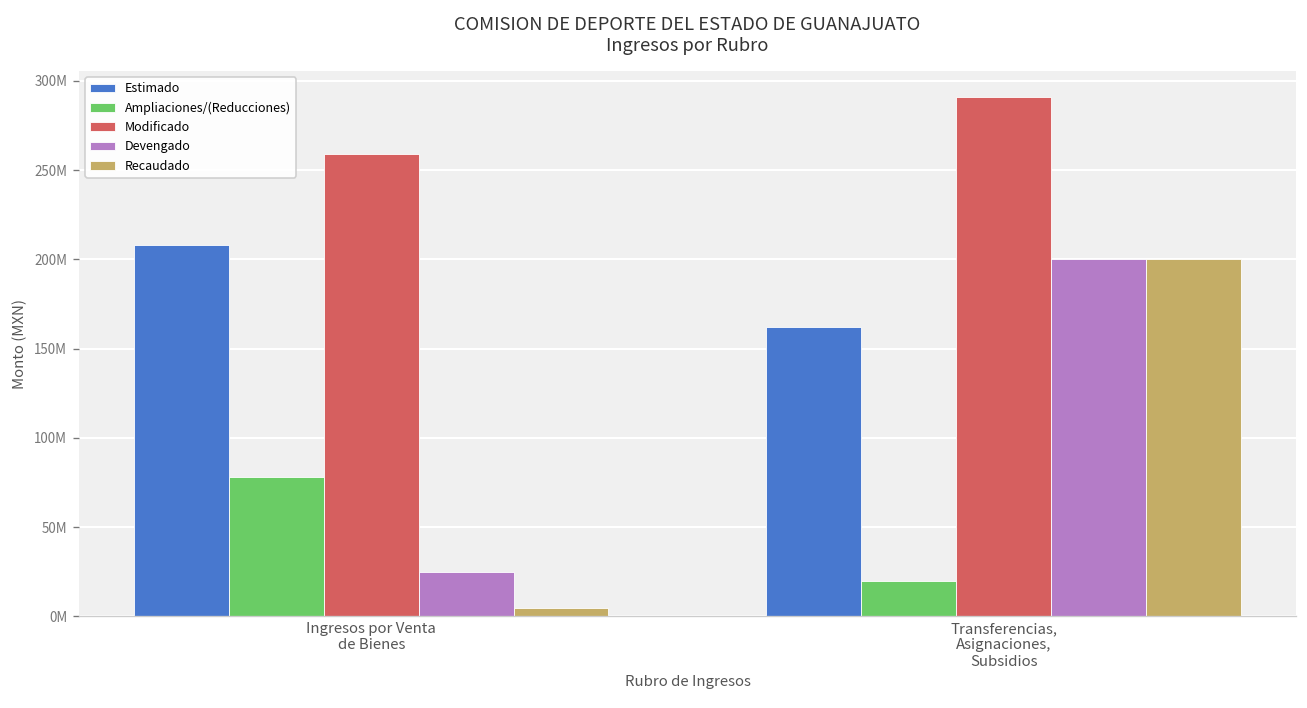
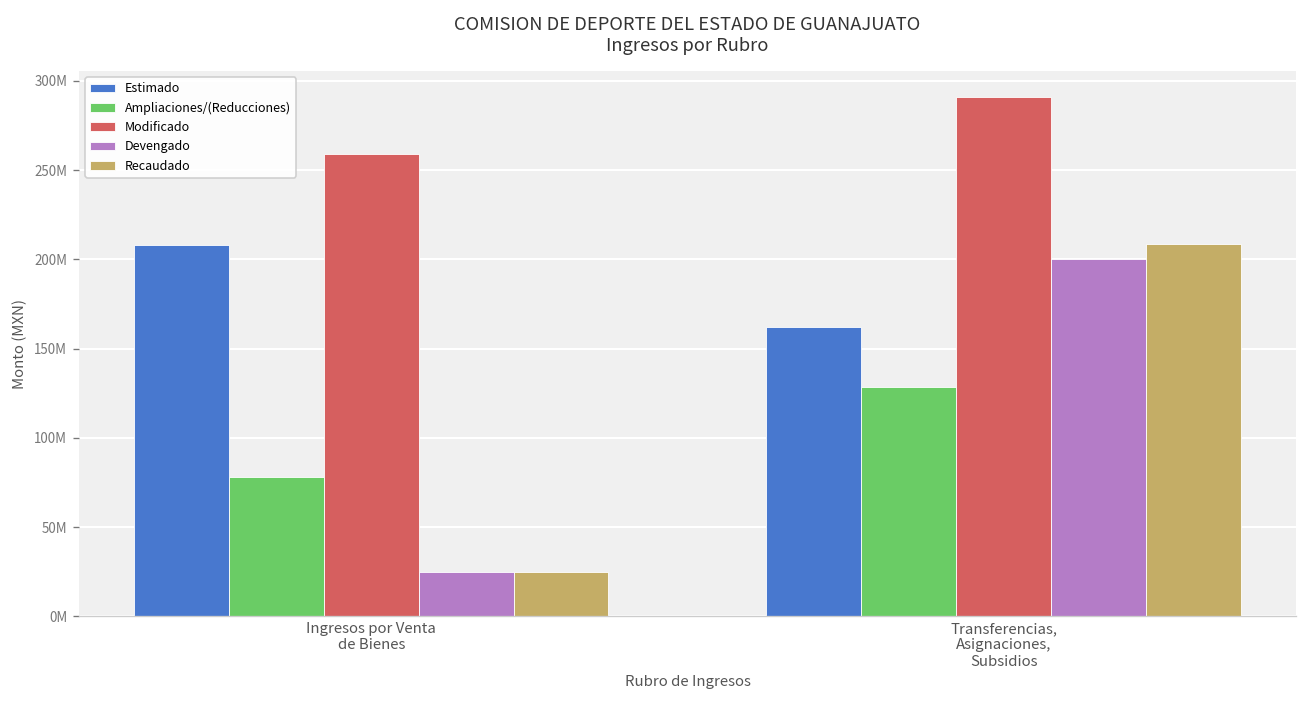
Recaudado, Ingresos por Venta de Bienes: 5000000 -> 25000000
Ampliaciones/(Reducciones), Transferencias, Asignaciones, Subsidios: 20000000 -> 129000000
Recaudado, Transferencias, Asignaciones, Subsidios: 200000000 -> 208000000
